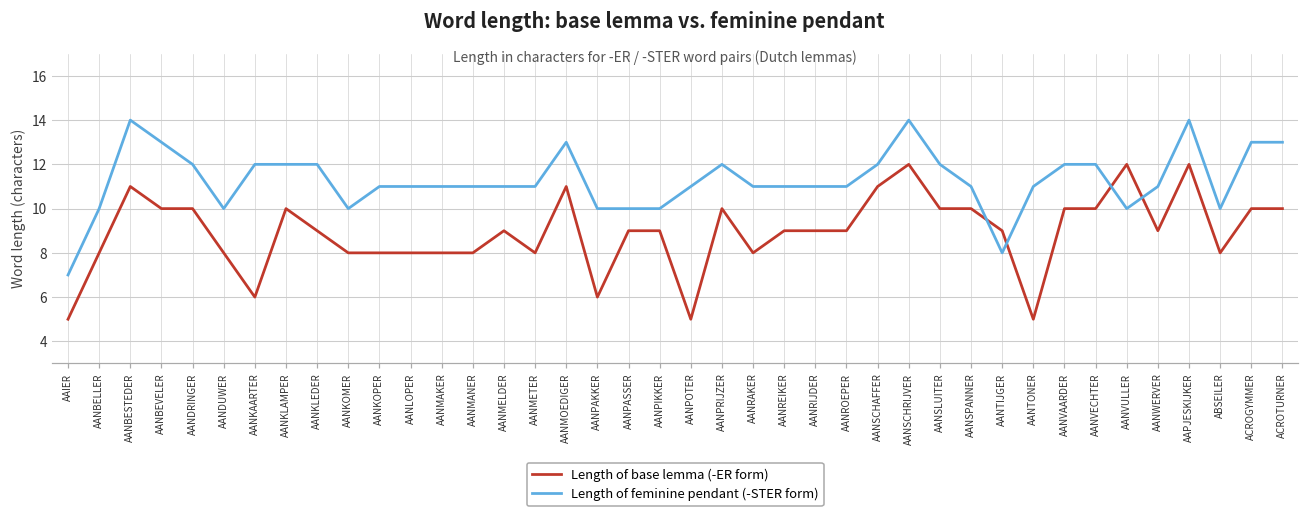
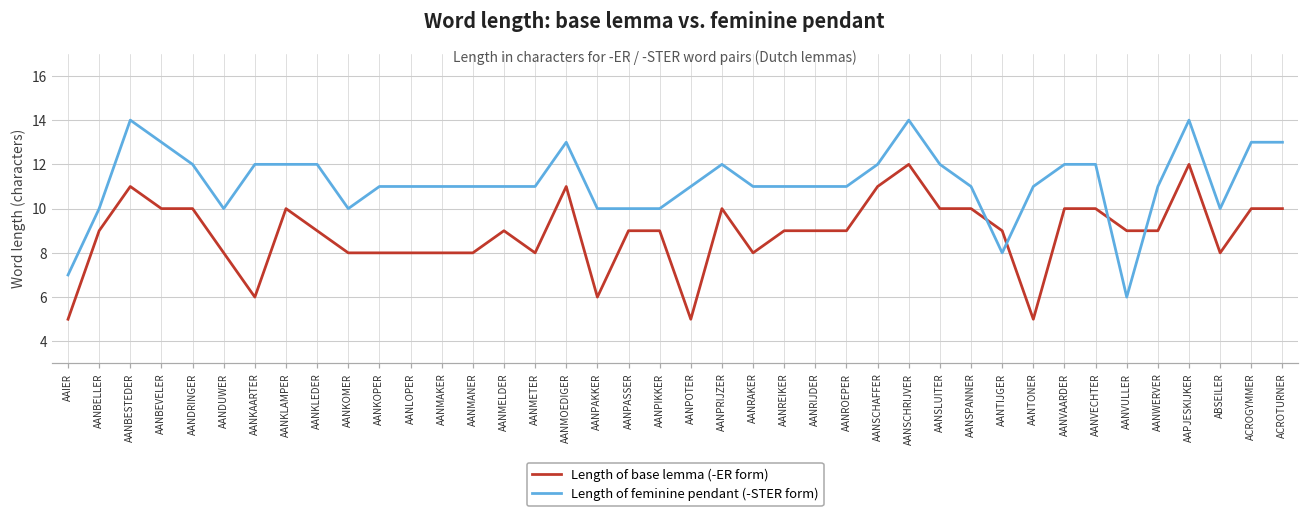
Length of base lemma (-ER form), AANBELLER: 8 -> 9
Length of base lemma (-ER form), AANVULLER: 12 -> 9
Length of feminine pendant (-STER form), AANVULLER: 10 -> 6
